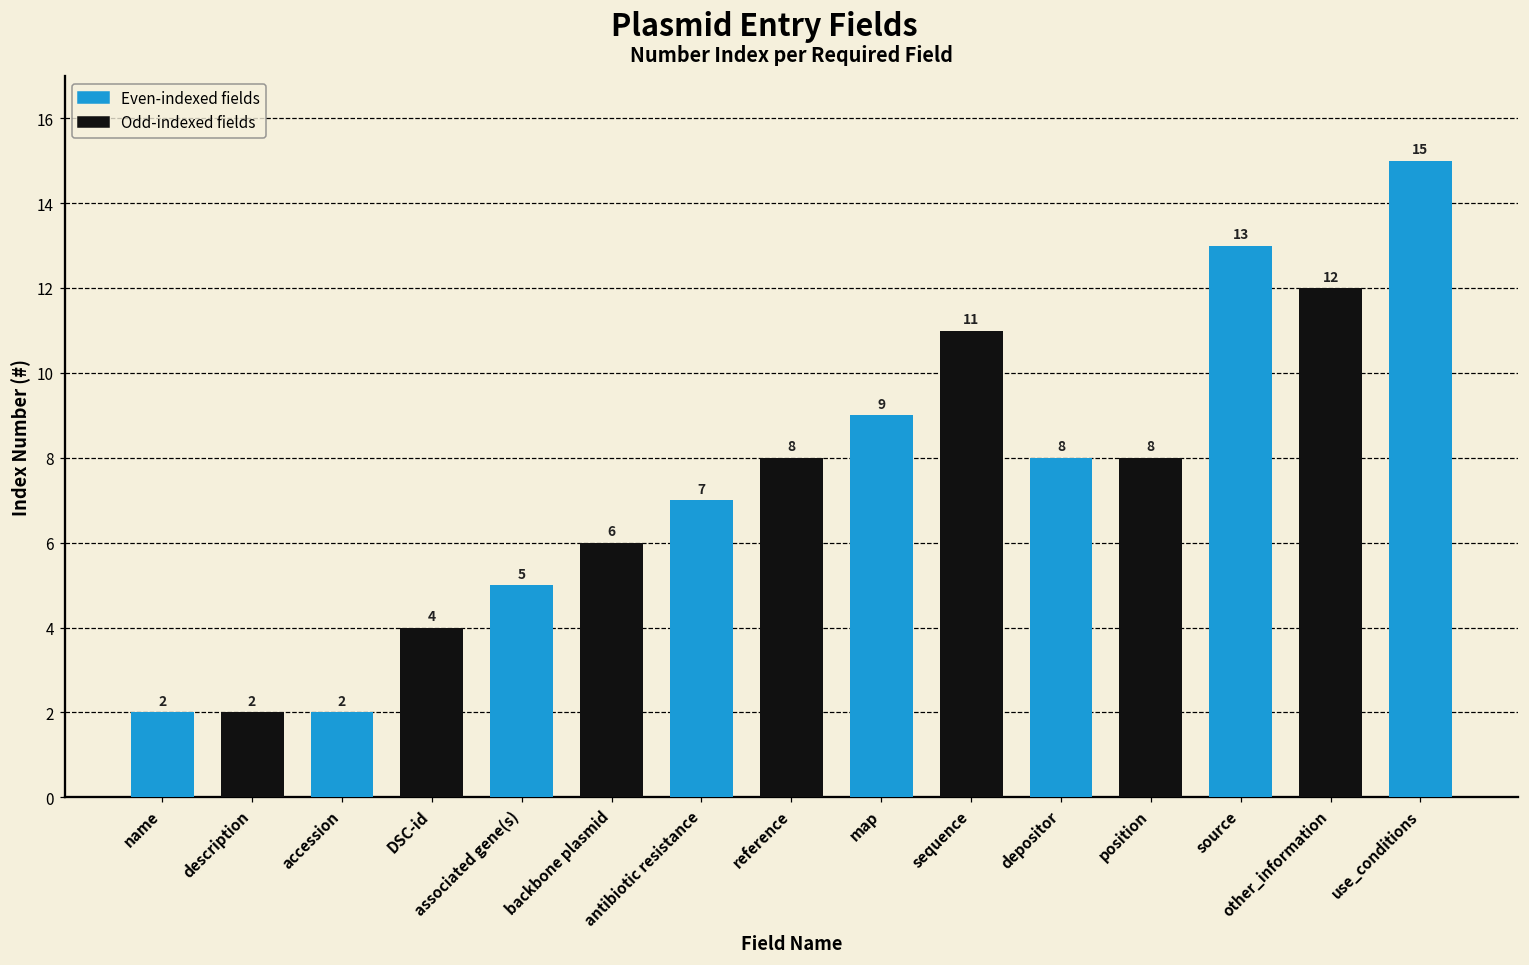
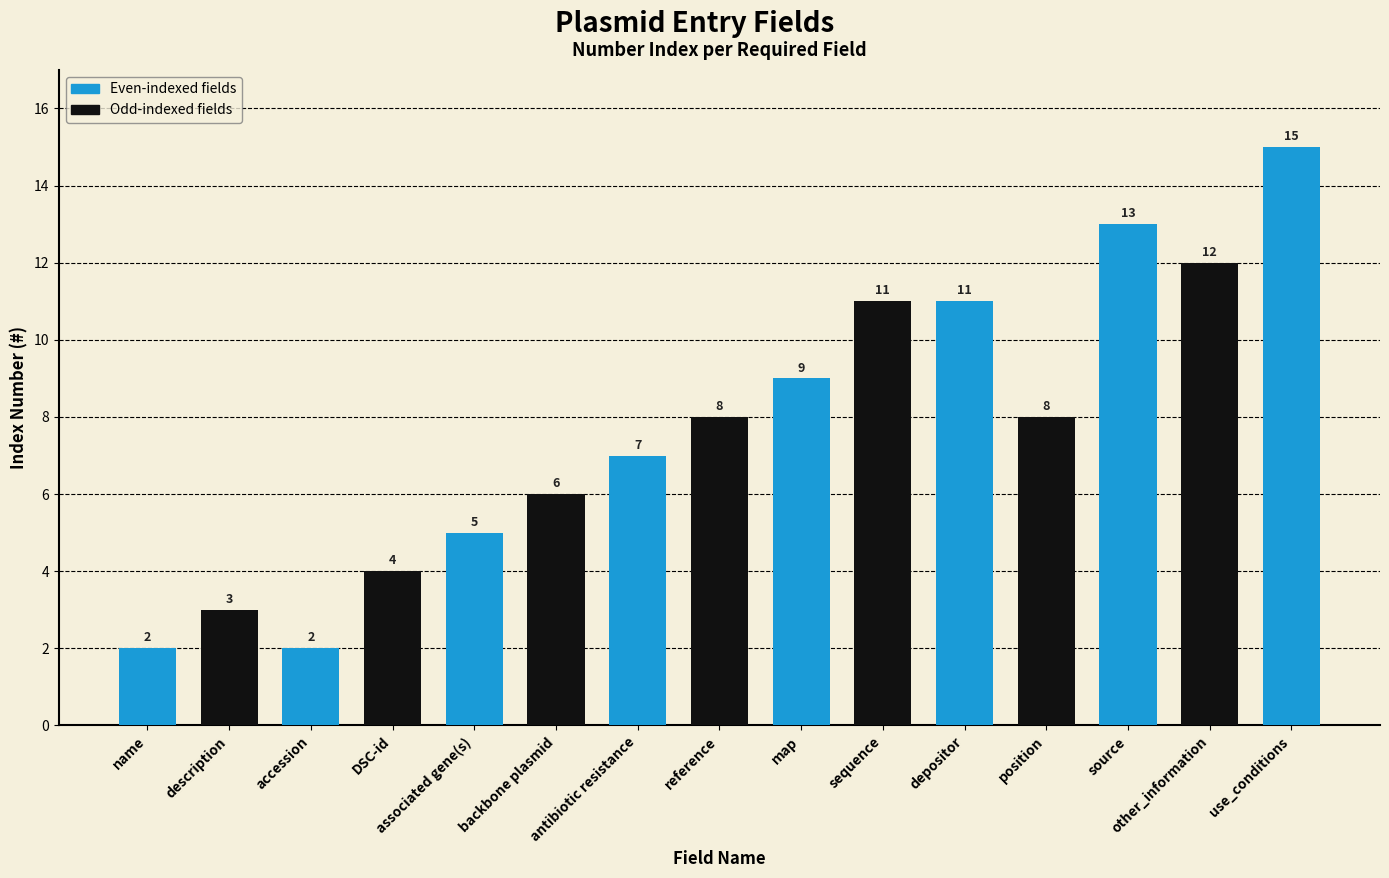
description: 2 -> 3
depositor: 8 -> 11
